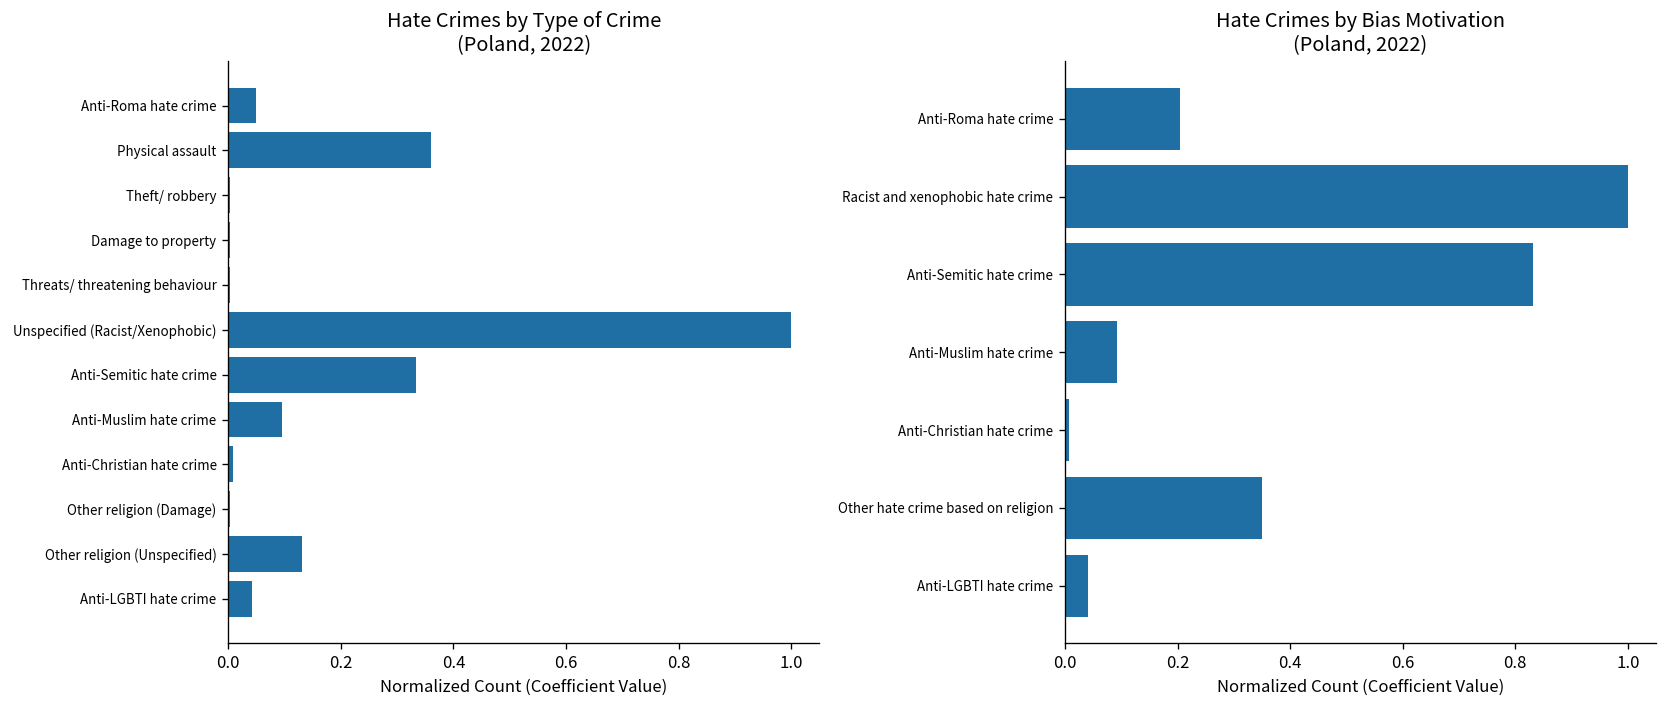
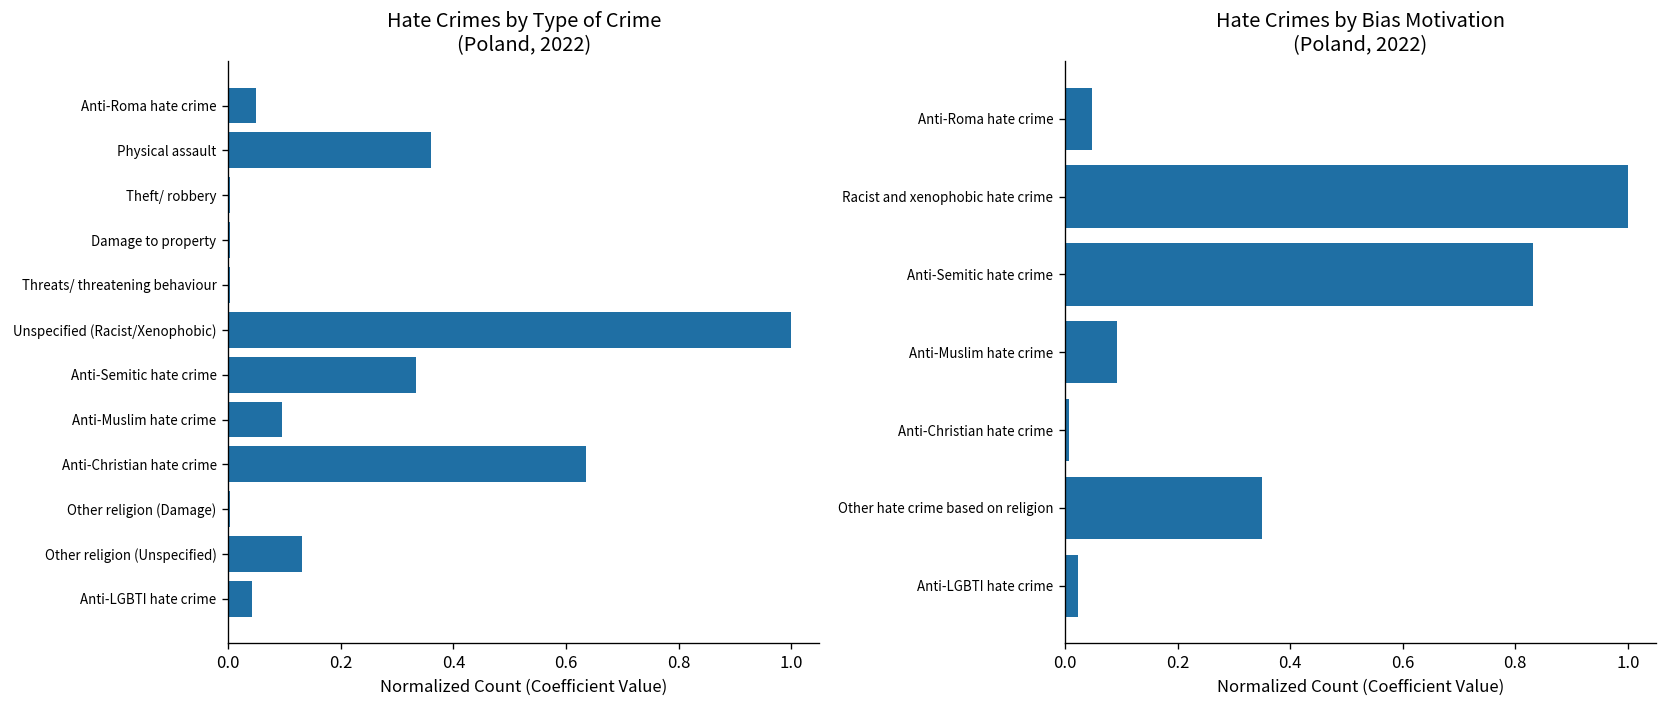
Hate Crimes by Type of Crime (Poland, 2022), Anti-Christian hate crime: 0.01 -> 0.64
Hate Crimes by Bias Motivation (Poland, 2022), Anti-Roma hate crime: 0.21 -> 0.05
Hate Crimes by Bias Motivation (Poland, 2022), Anti-LGBTI hate crime: 0.04 -> 0.02
